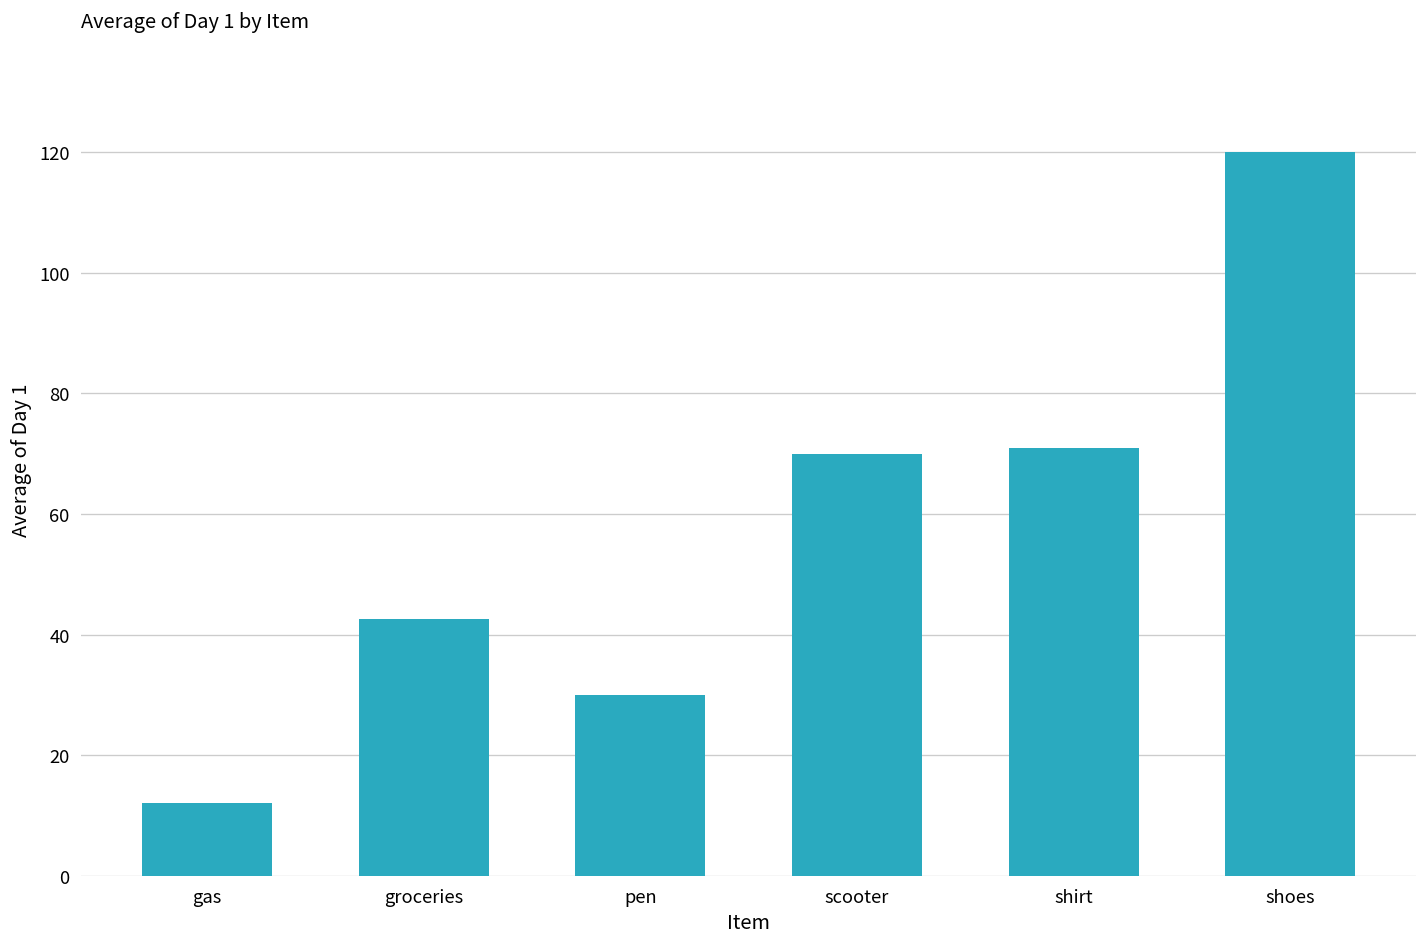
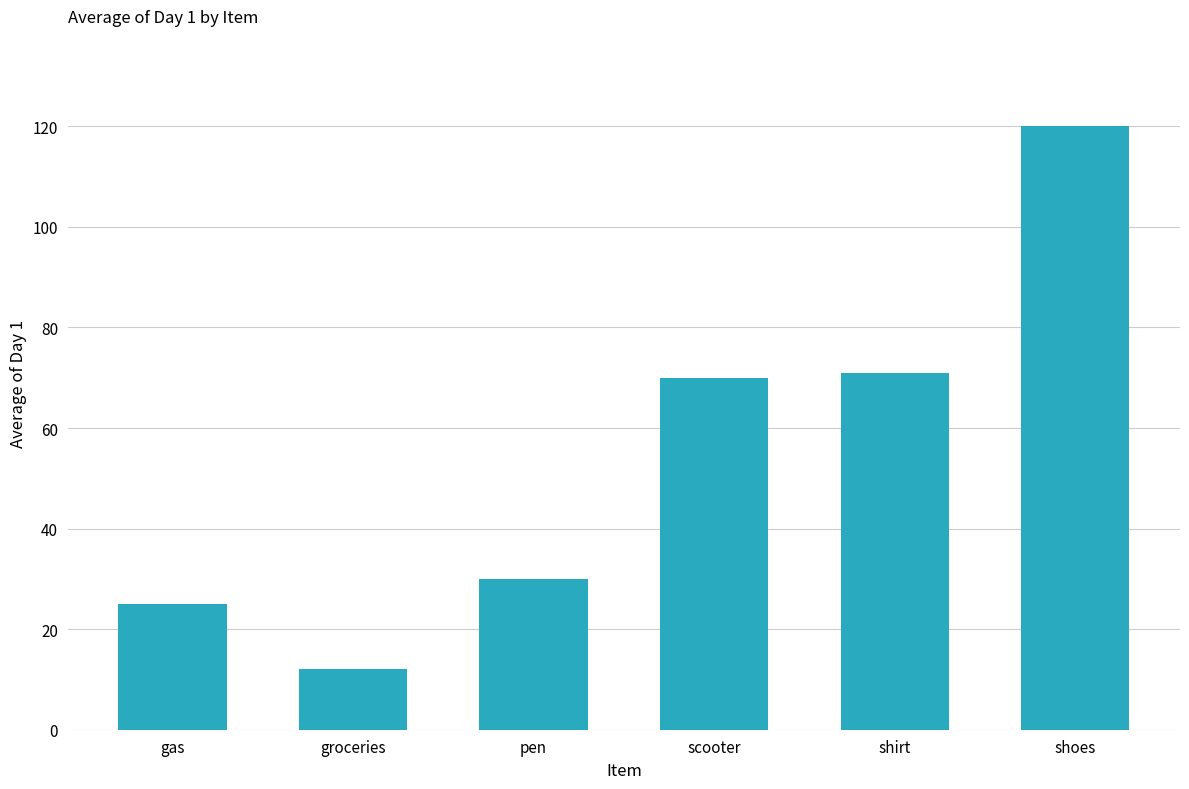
gas: 12 -> 25
groceries: 43 -> 12
